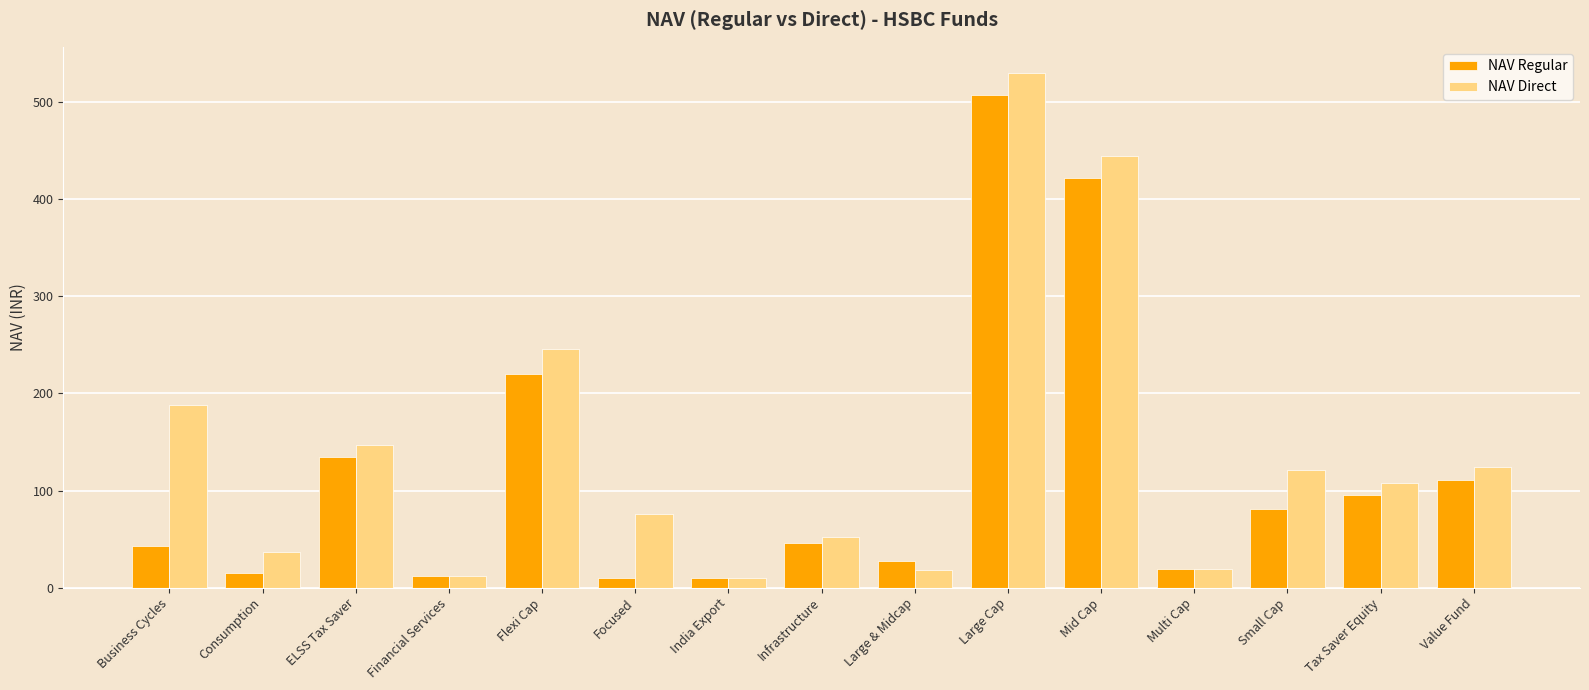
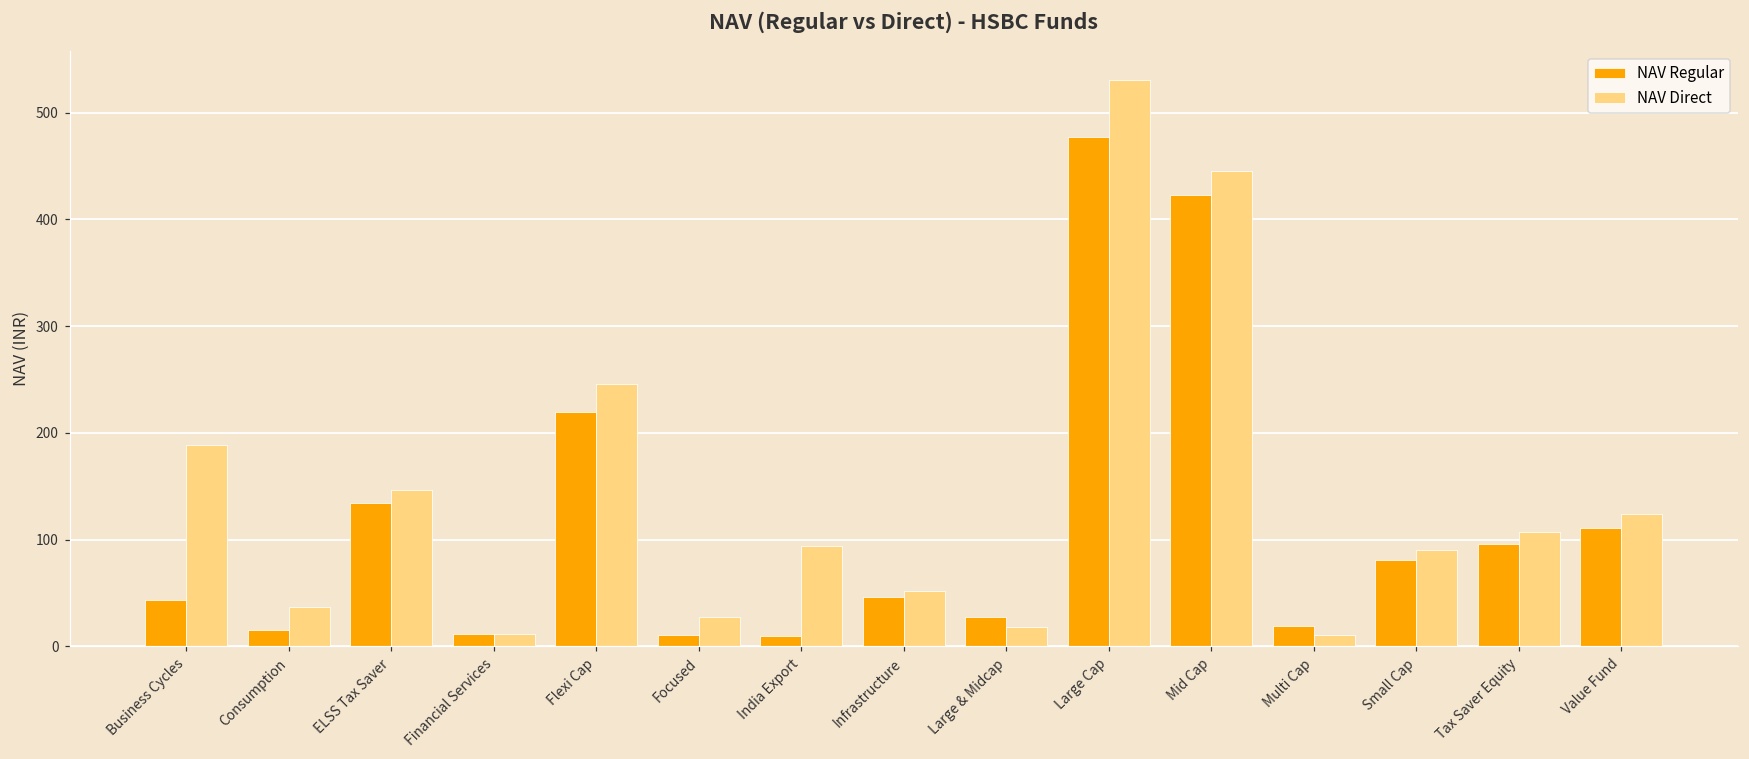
NAV Direct, Focused: 80 -> 30
NAV Direct, India Export: 10 -> 90
NAV Regular, Large Cap: 510 -> 480
NAV Direct, Multi Cap: 20 -> 10
NAV Direct, Small Cap: 120 -> 90
